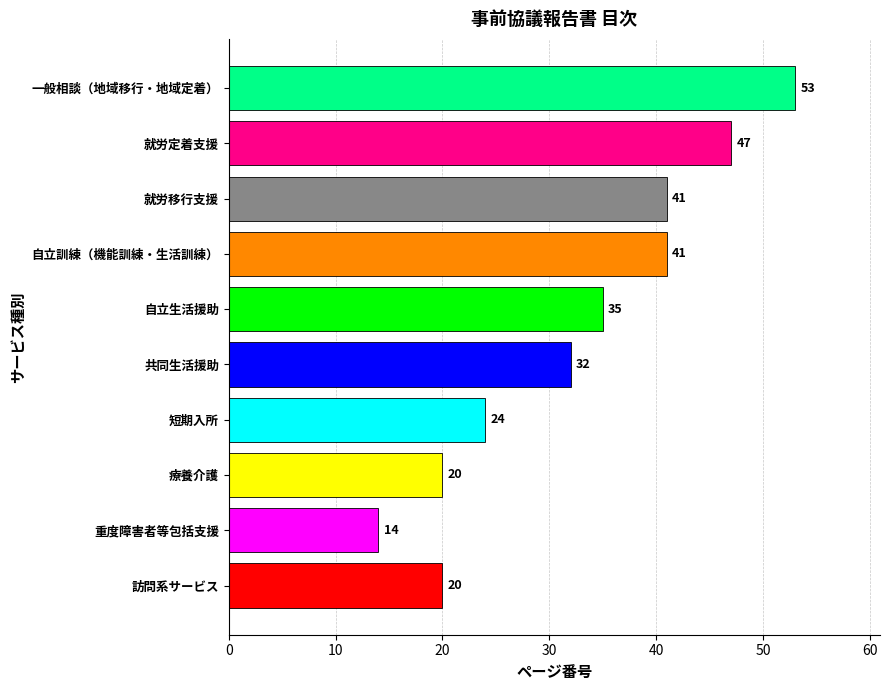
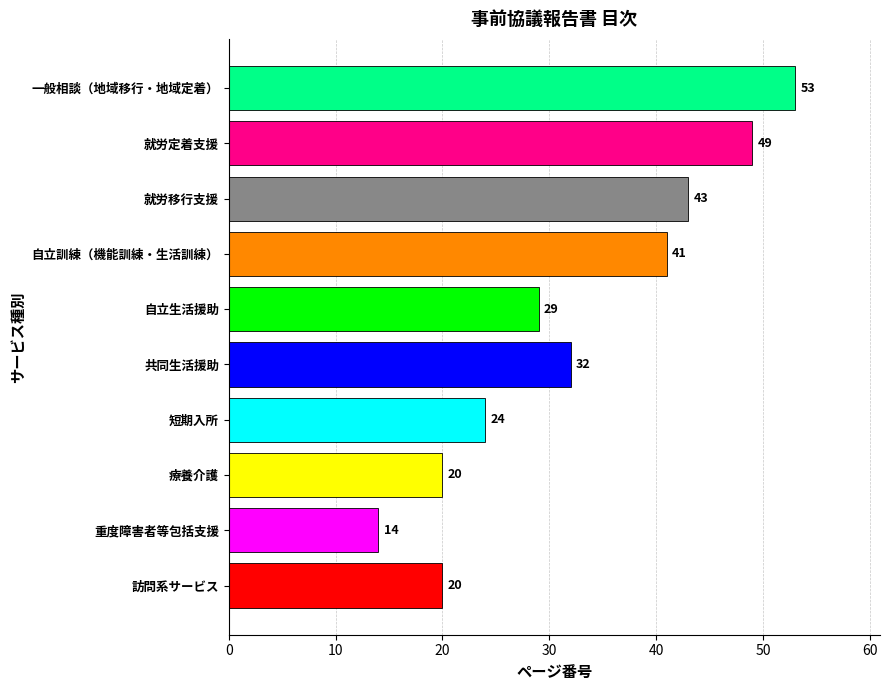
就労定着支援: 47 -> 49
就労移行支援: 41 -> 43
自立生活援助: 35 -> 29
